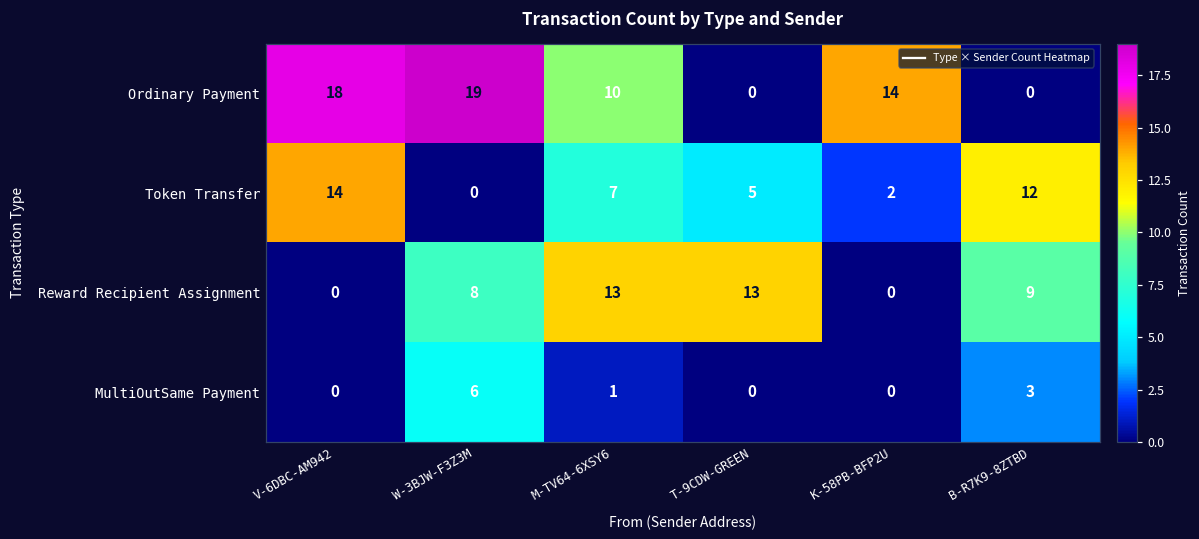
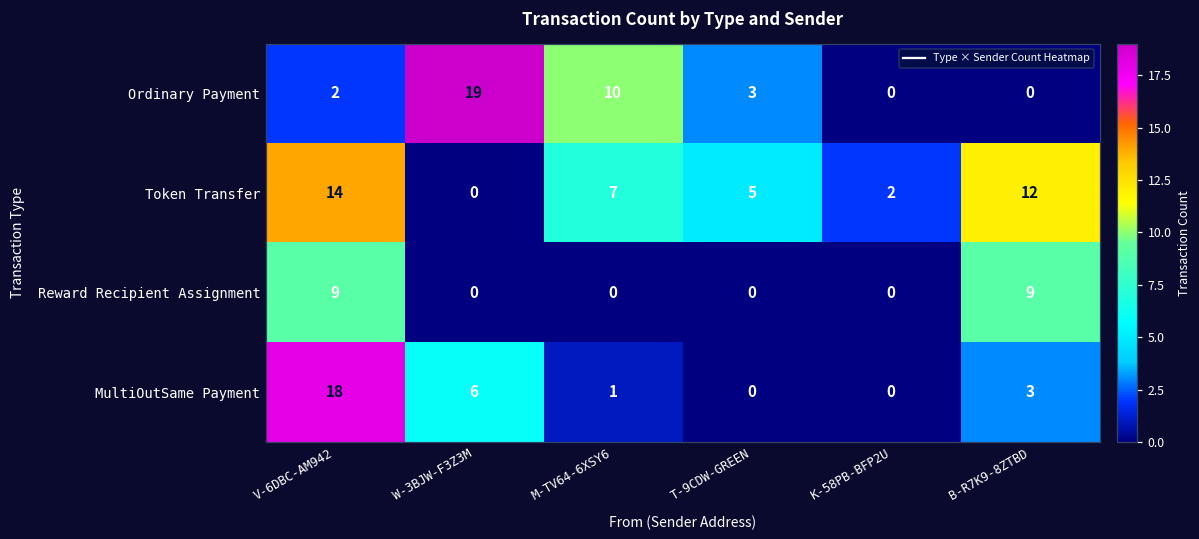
Ordinary Payment, V-6DBC-AM942: 18 -> 2
Ordinary Payment, T-9CDW-GREEN: 0 -> 3
Ordinary Payment, K-58PB-BFP2U: 14 -> 0
Reward Recipient Assignment, V-6DBC-AM942: 0 -> 9
Reward Recipient Assignment, W-3BJW-F3Z3M: 8 -> 0
Reward Recipient Assignment, M-TV64-6XSY6: 13 -> 0
Reward Recipient Assignment, T-9CDW-GREEN: 13 -> 0
MultiOutSame Payment, V-6DBC-AM942: 0 -> 18
